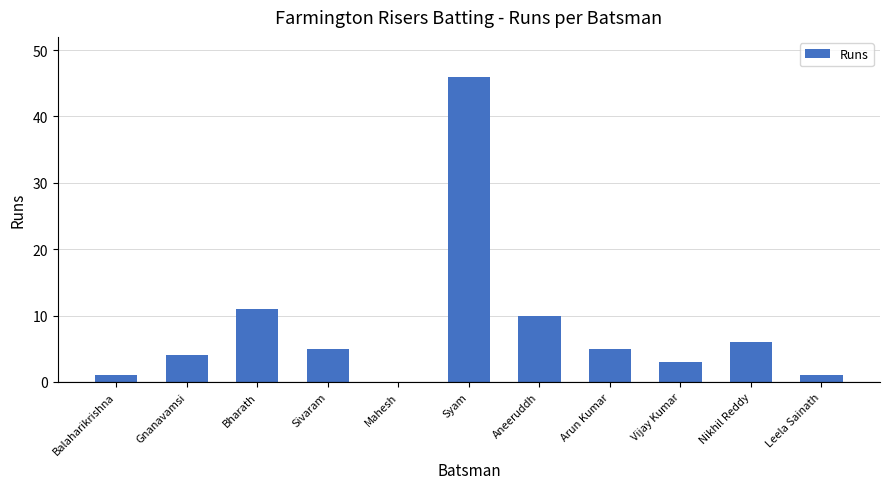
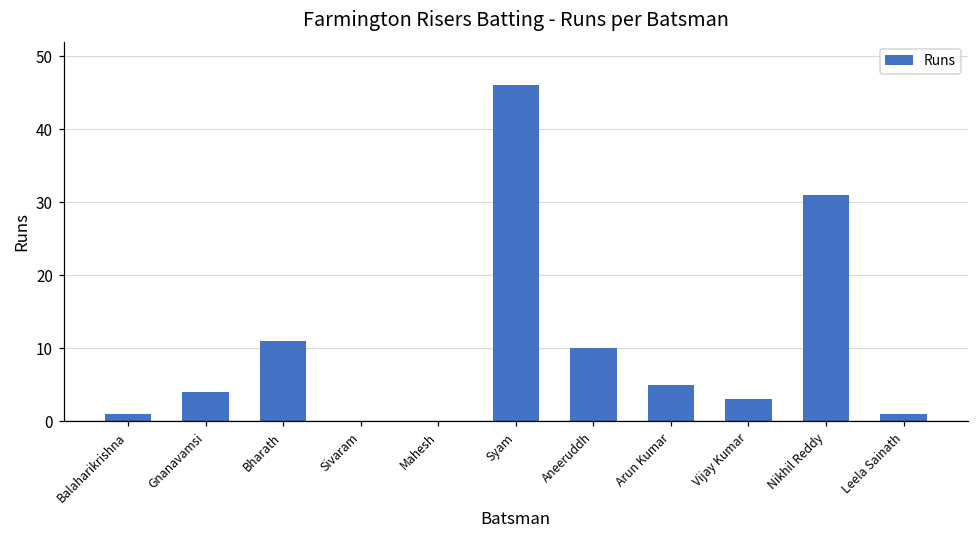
Sivaram: 5 -> 0
Nikhil Reddy: 6 -> 31
